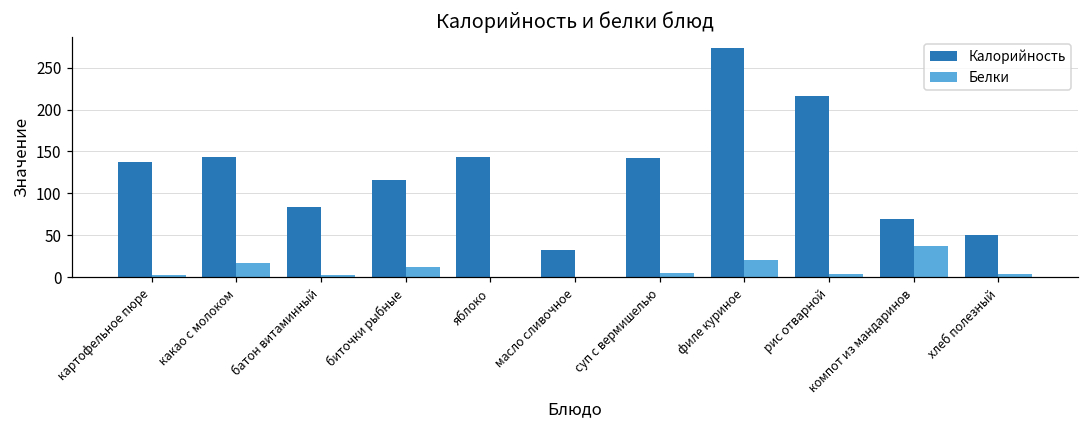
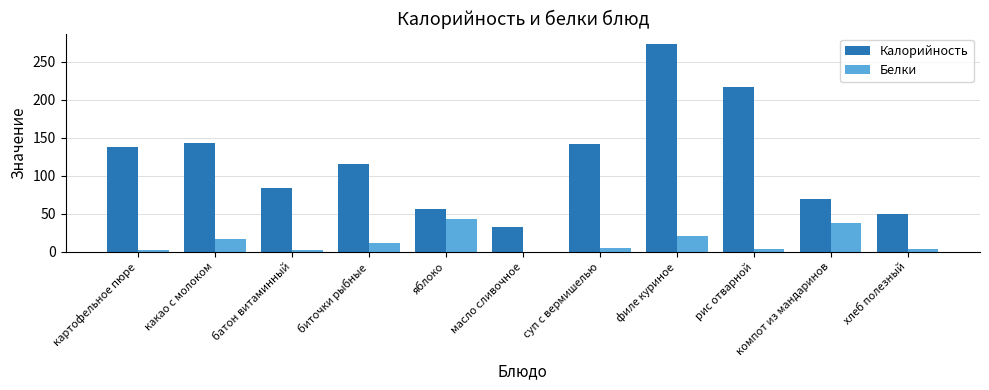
Калорийность, яблоко: 140 -> 60
Белки, яблоко: 0 -> 40
